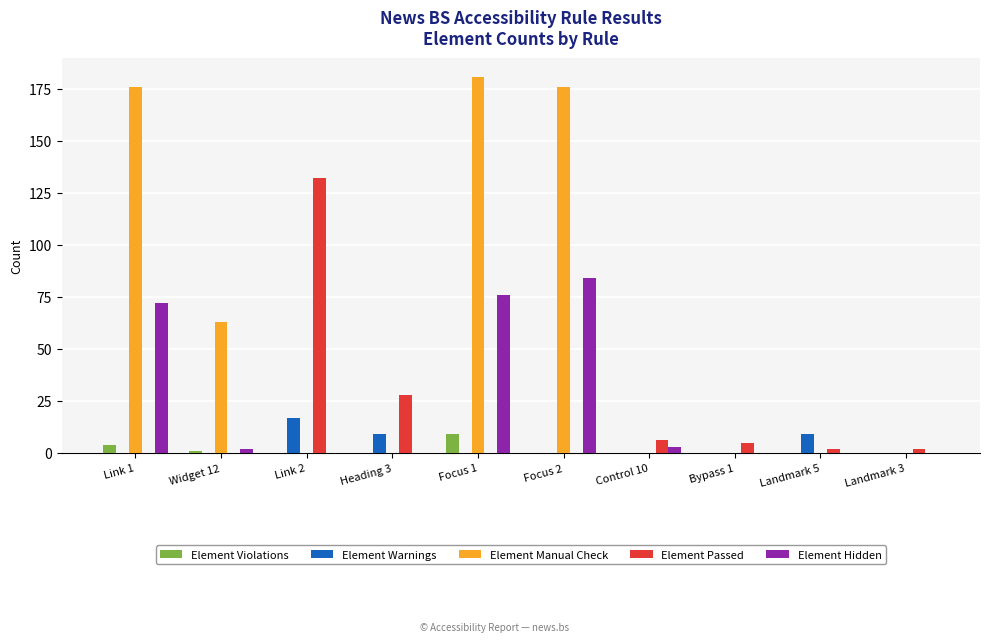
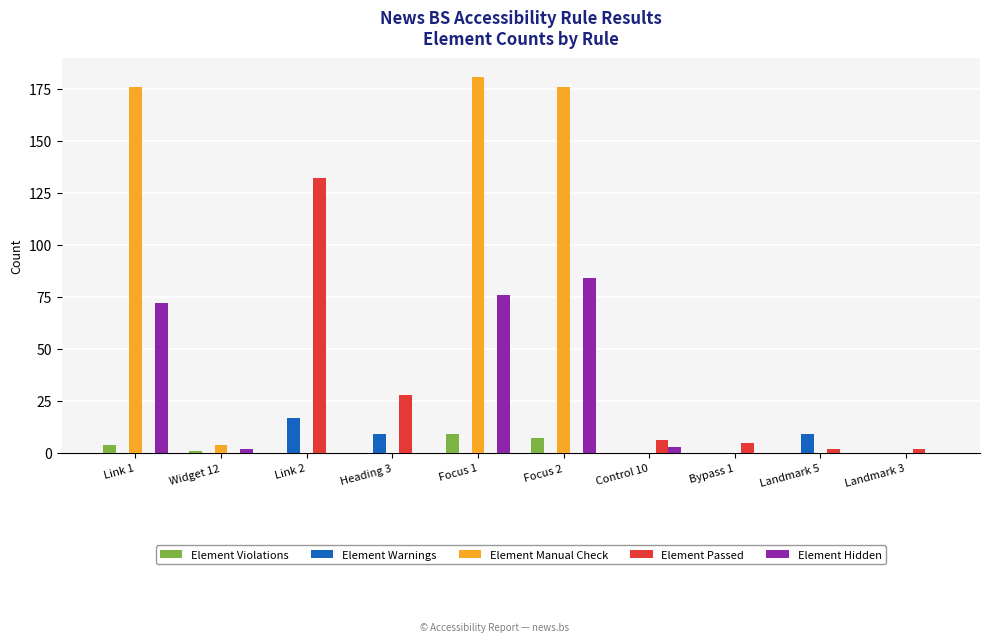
Element Manual Check, Widget 12: 63 -> 4
Element Violations, Focus 2: 0 -> 7
